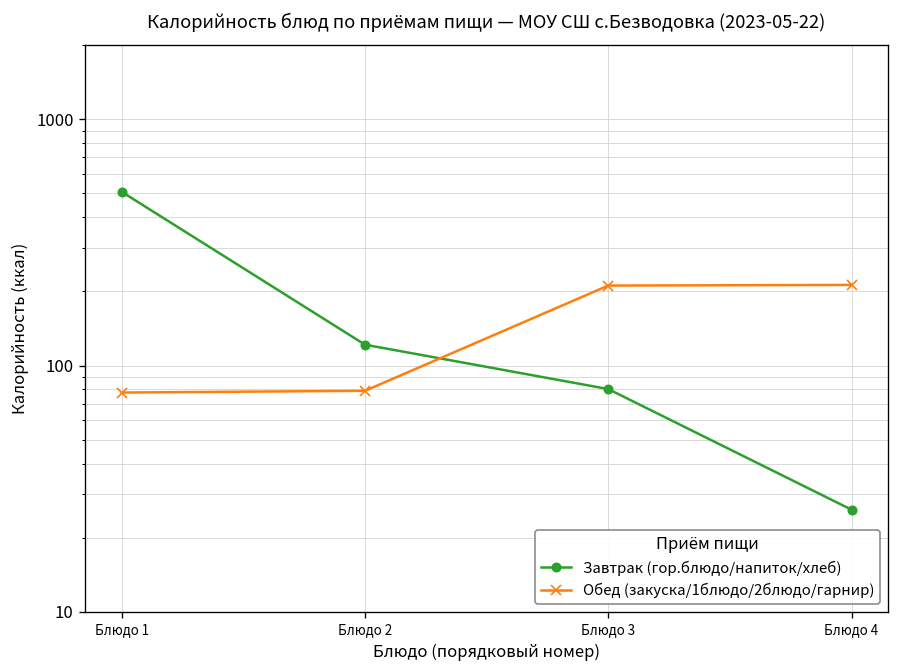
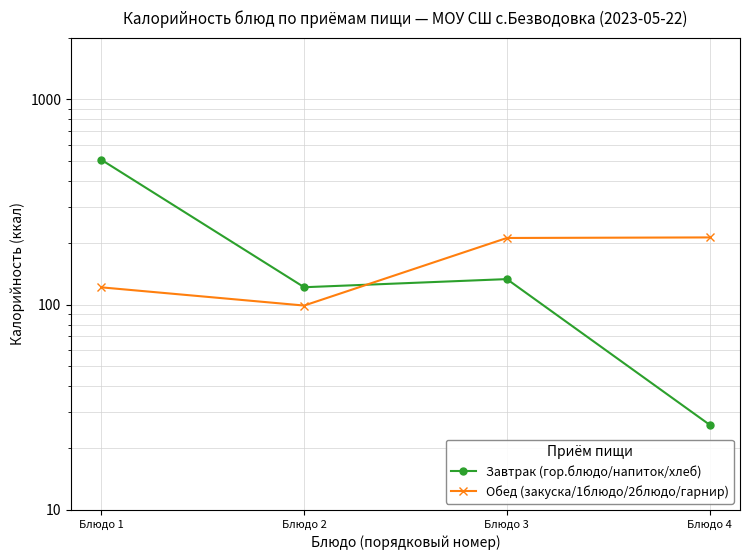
Обед (закуска/1блюдо/2блюдо/гарнир), Блюдо 1: 78 -> 120
Обед (закуска/1блюдо/2блюдо/гарнир), Блюдо 2: 79 -> 100
Завтрак (гор.блюдо/напиток/хлеб), Блюдо 3: 80 -> 130
